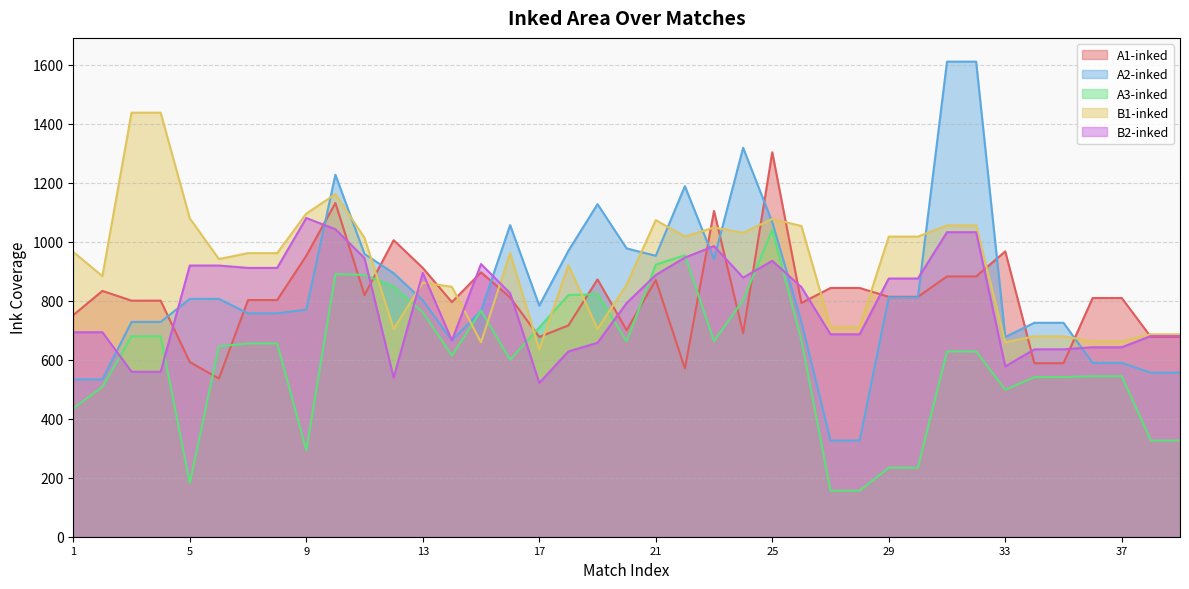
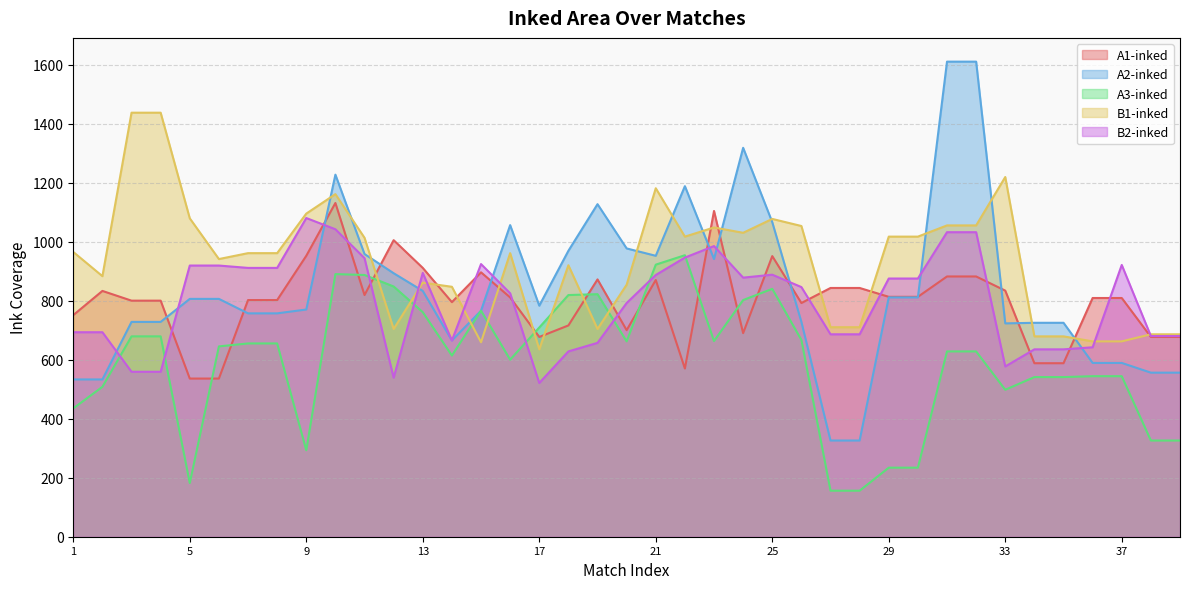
A1-inked, 5: 590 -> 540
A2-inked, 13: 800 -> 830
B1-inked, 21: 1070 -> 1180
A1-inked, 25: 1300 -> 950
A3-inked, 25: 1040 -> 840
B2-inked, 25: 940 -> 890
A1-inked, 33: 970 -> 830
A2-inked, 33: 680 -> 720
B1-inked, 33: 660 -> 1220
B2-inked, 37: 640 -> 920
